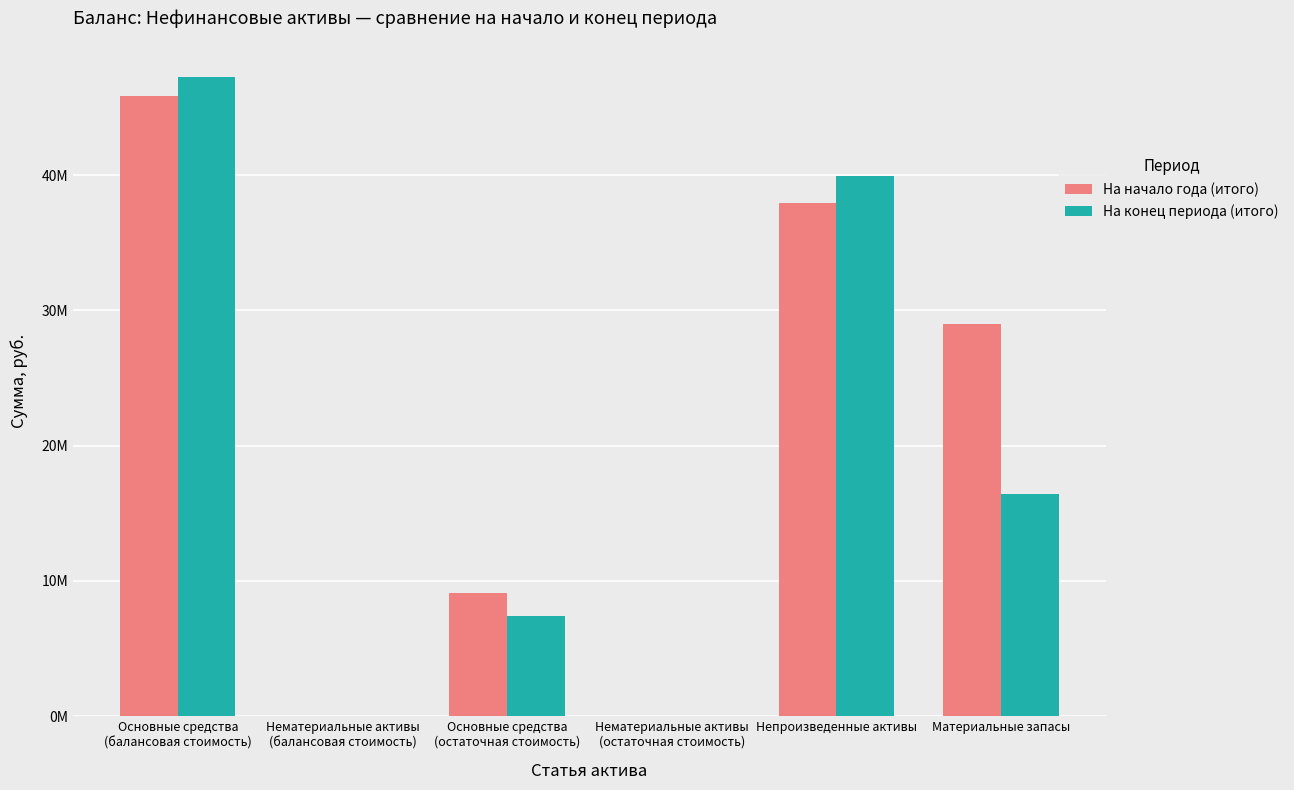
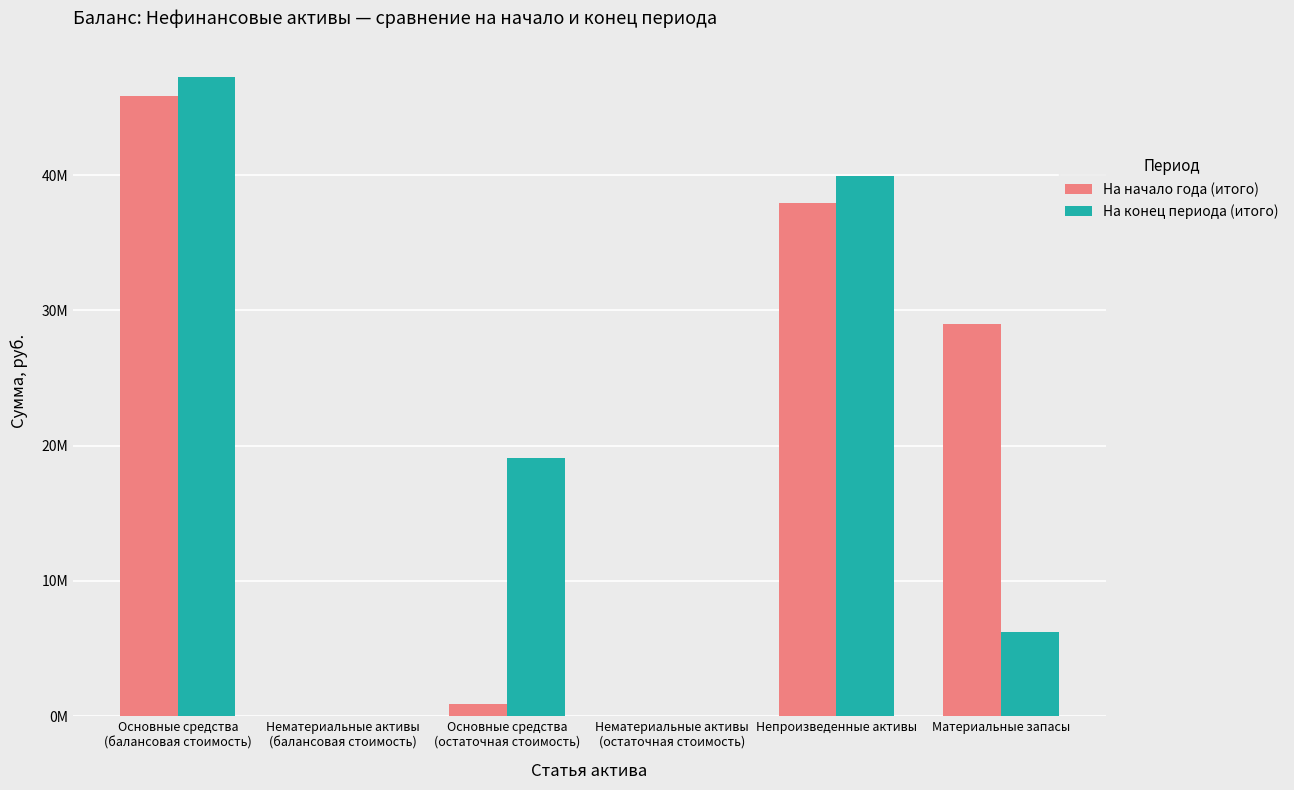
На начало года (итого), Основные средства (остаточная стоимость): 9100000 -> 900000
На конец периода (итого), Основные средства (остаточная стоимость): 7400000 -> 19100000
На конец периода (итого), Материальные запасы: 16400000 -> 6200000
